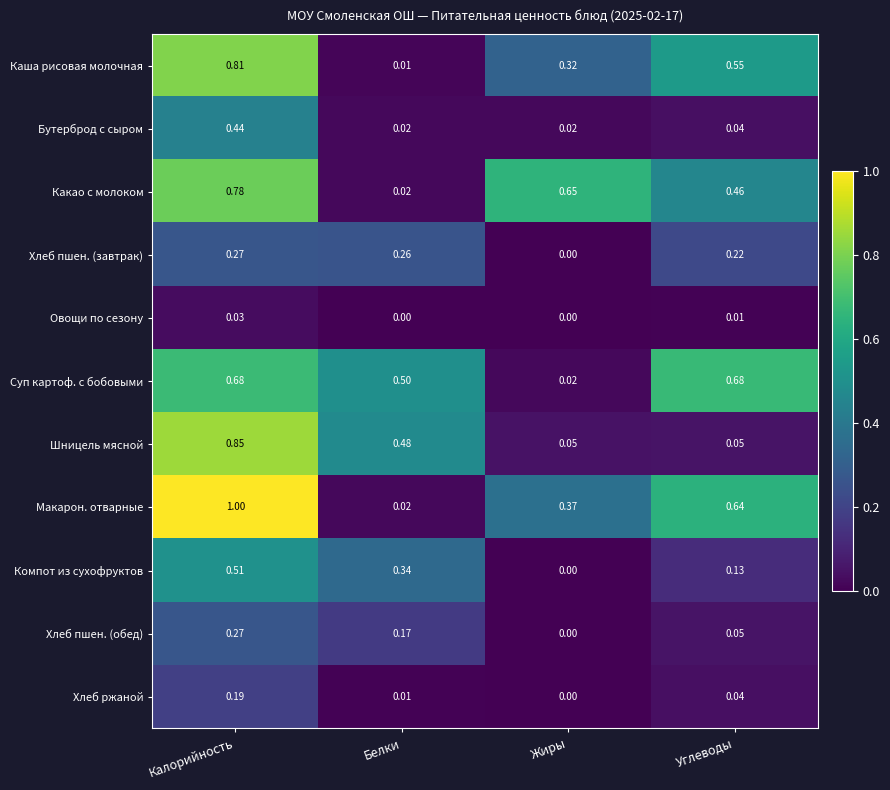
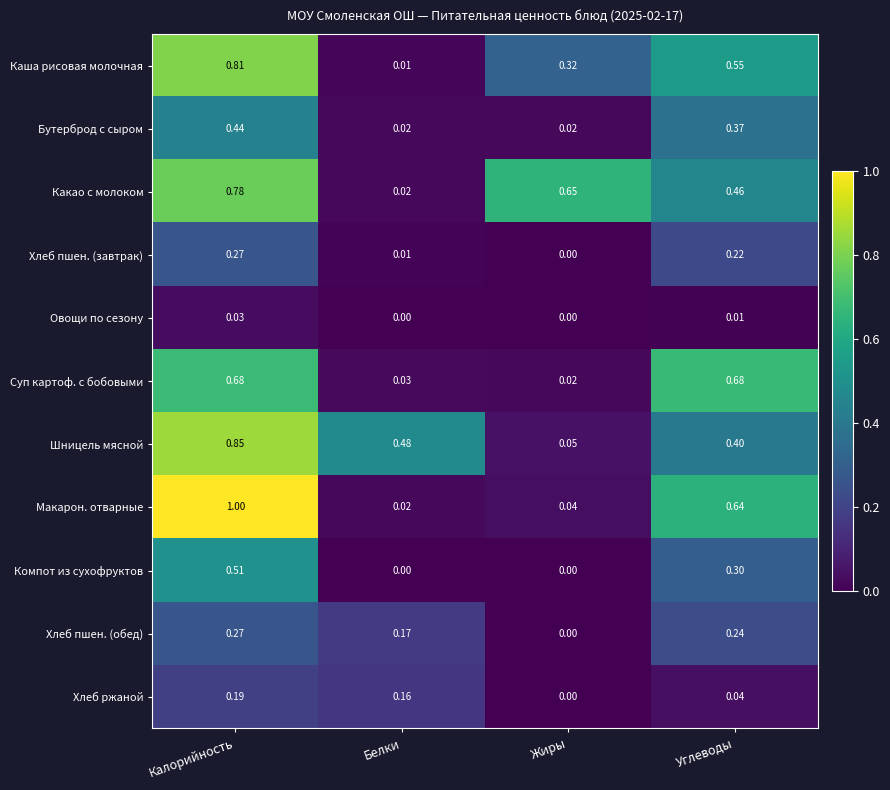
Бутерброд с сыром, Углеводы: 0.04 -> 0.37
Хлеб пшен. (завтрак), Белки: 0.26 -> 0.01
Суп картоф. с бобовыми, Белки: 0.50 -> 0.03
Шницель мясной, Углеводы: 0.05 -> 0.40
Макарон. отварные, Жиры: 0.37 -> 0.04
Компот из сухофруктов, Белки: 0.34 -> 0.00
Компот из сухофруктов, Углеводы: 0.13 -> 0.30
Хлеб пшен. (обед), Углеводы: 0.05 -> 0.24
Хлеб ржаной, Белки: 0.01 -> 0.16
